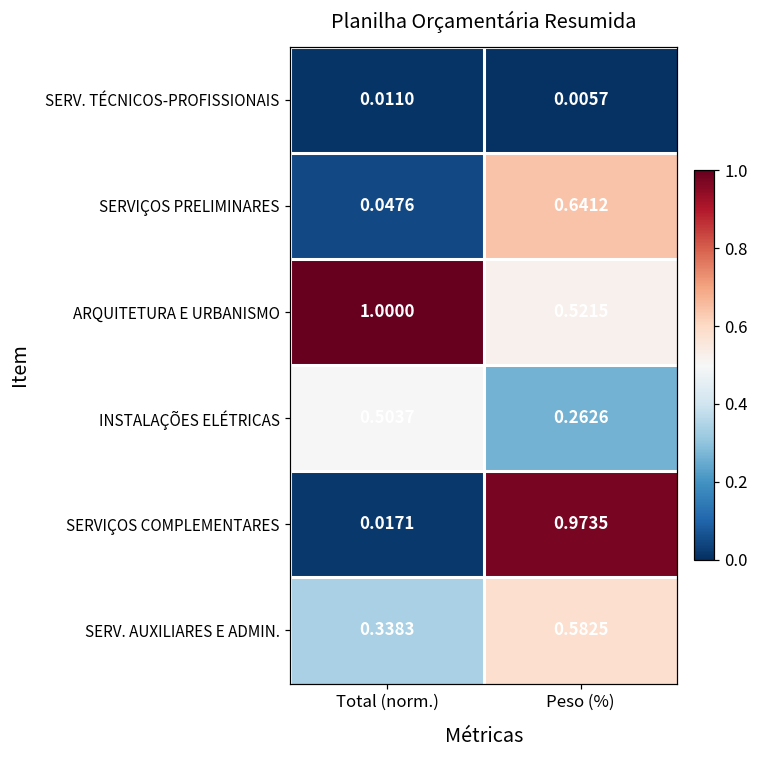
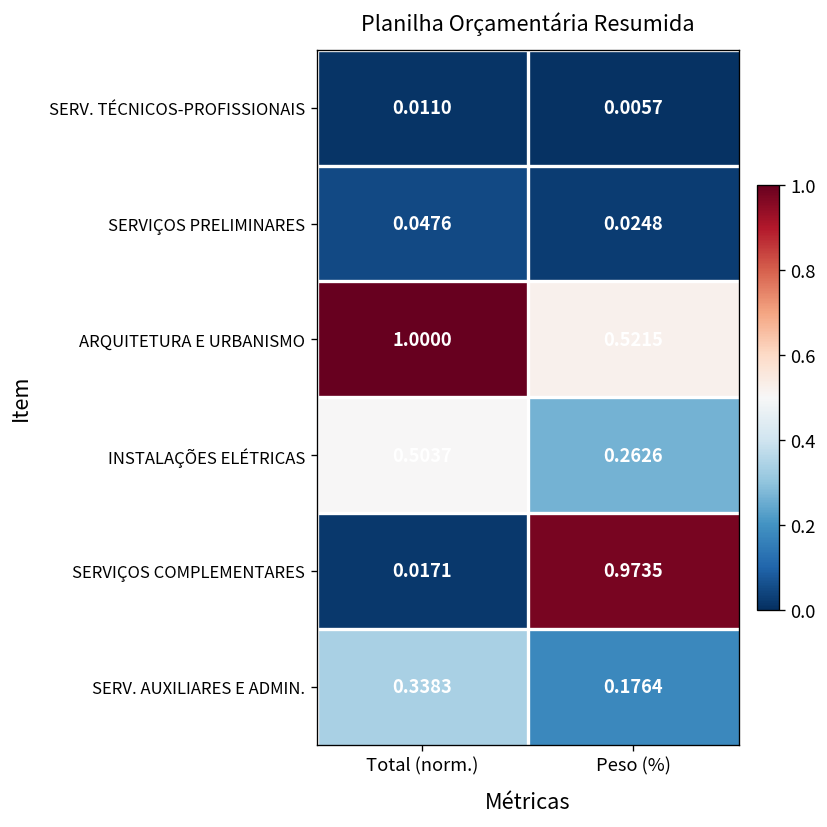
SERVIÇOS PRELIMINARES, Peso (%): 0.6412 -> 0.0248
SERV. AUXILIARES E ADMIN., Peso (%): 0.5825 -> 0.1764
